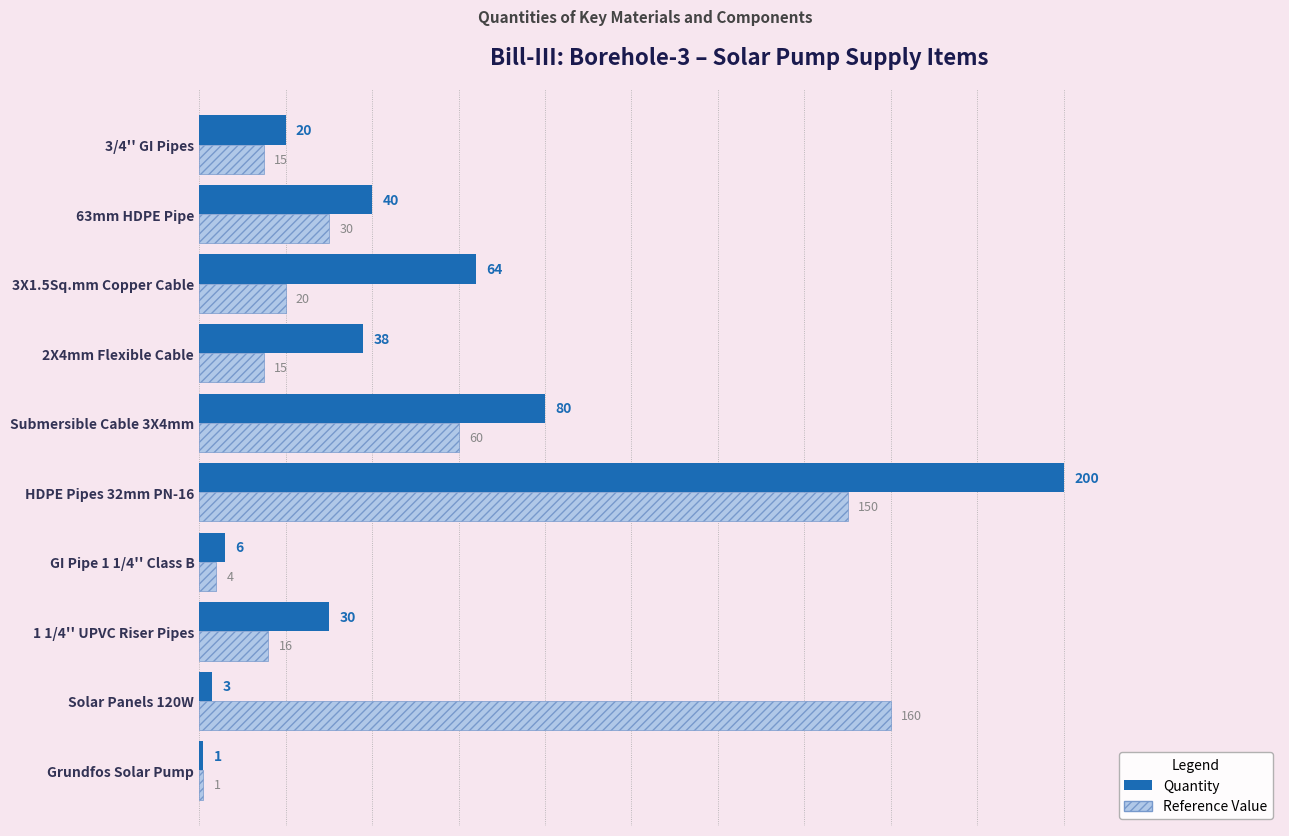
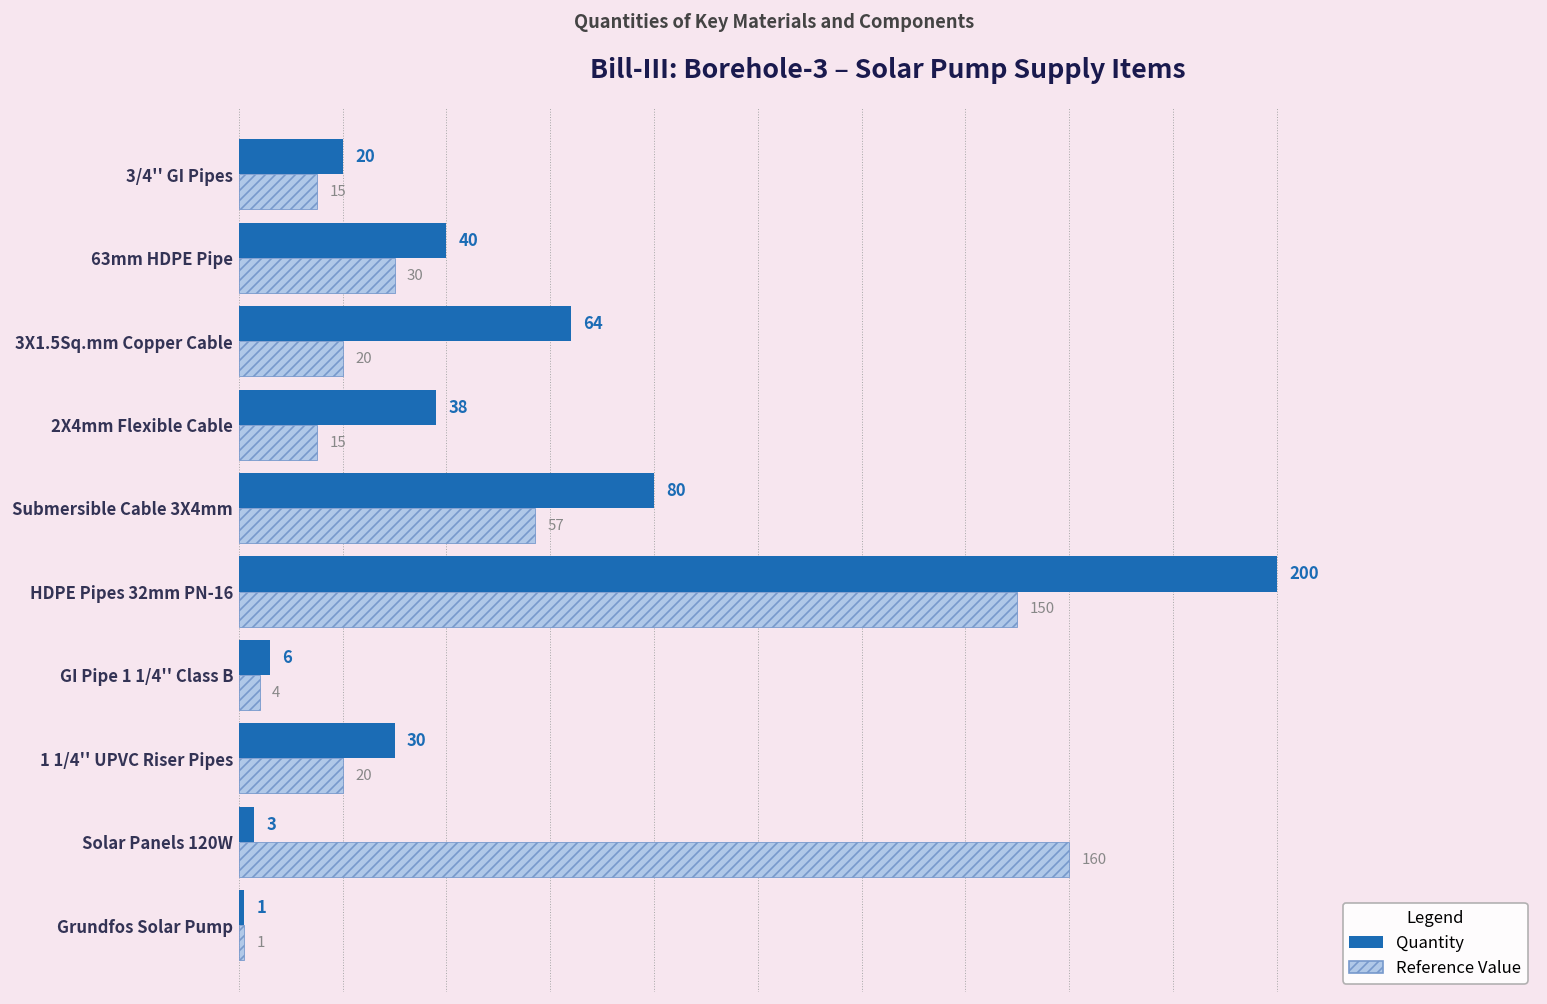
Reference Value, Submersible Cable 3X4mm: 60 -> 57
Reference Value, 1 1/4'' UPVC Riser Pipes: 16 -> 20
